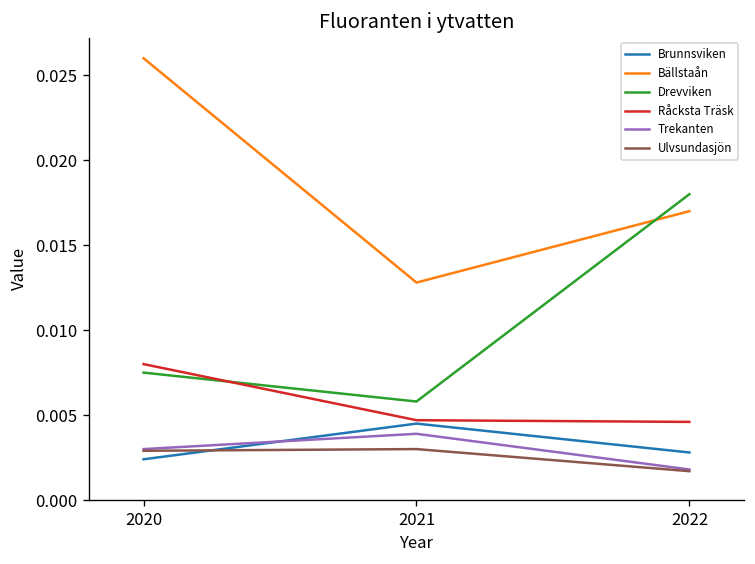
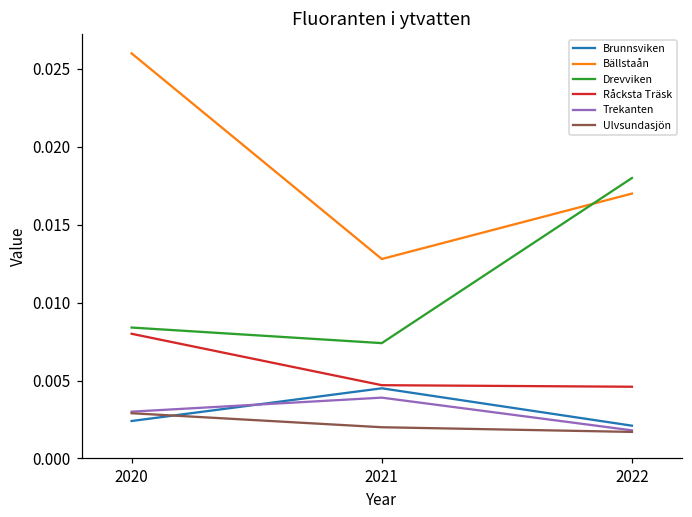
Drevviken, 2020: 0.0075 -> 0.0084
Drevviken, 2021: 0.0058 -> 0.0074
Ulvsundasjön, 2021: 0.003 -> 0.002
Brunnsviken, 2022: 0.0028 -> 0.0021
